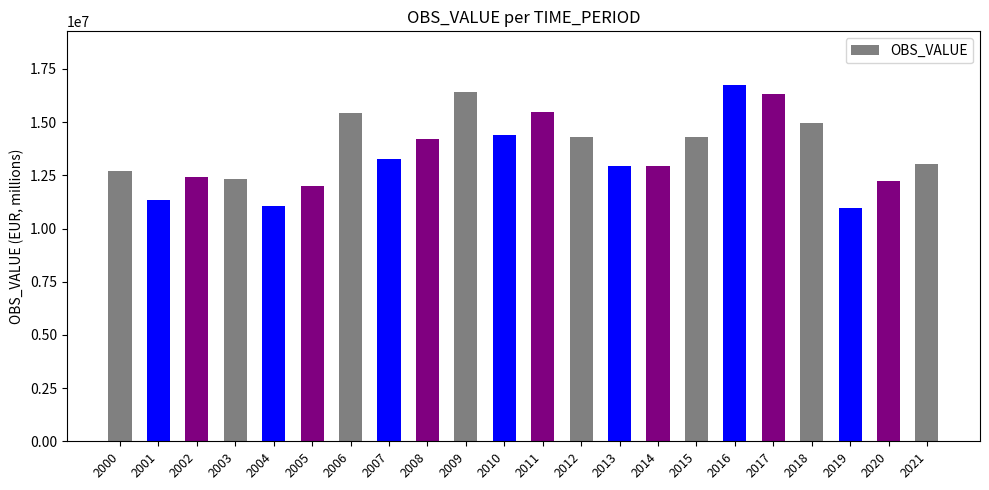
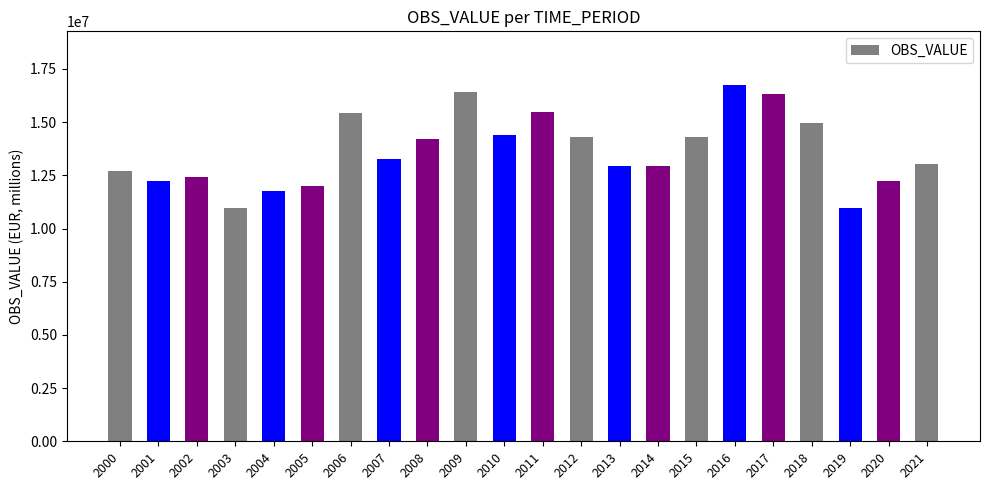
2001: 11400000 -> 12300000
2003: 12300000 -> 11000000
2004: 11100000 -> 11800000
